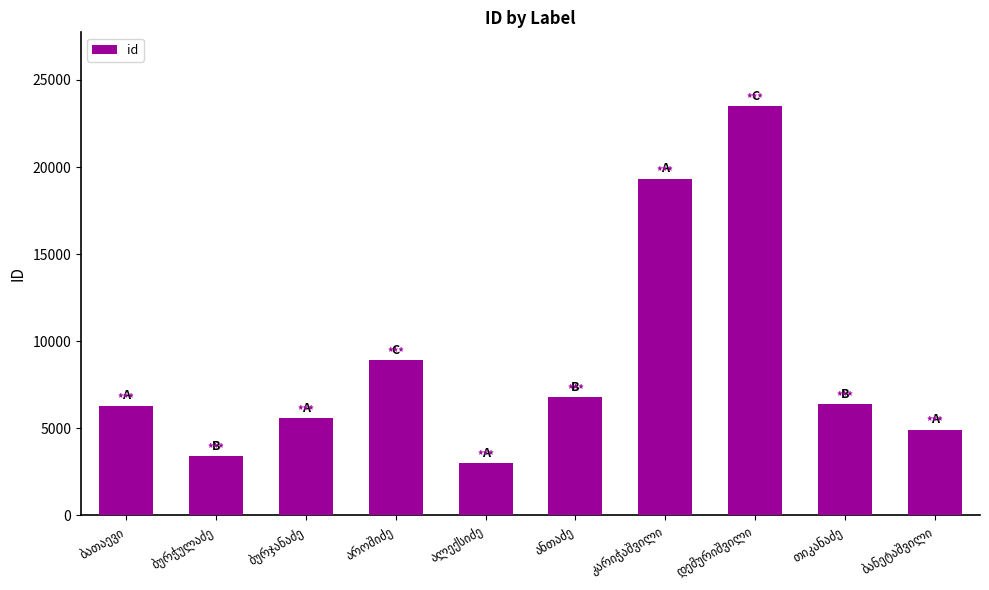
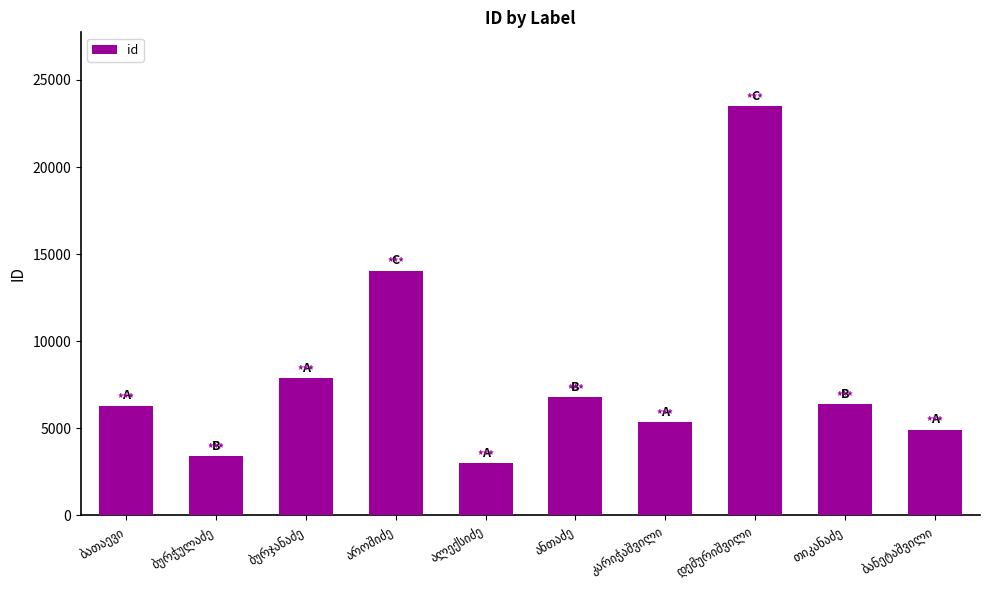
ბურჯანაძე: 5600 -> 7900
აროშიძე: 8900 -> 14100
კარიჭაშვილი: 19300 -> 5300
